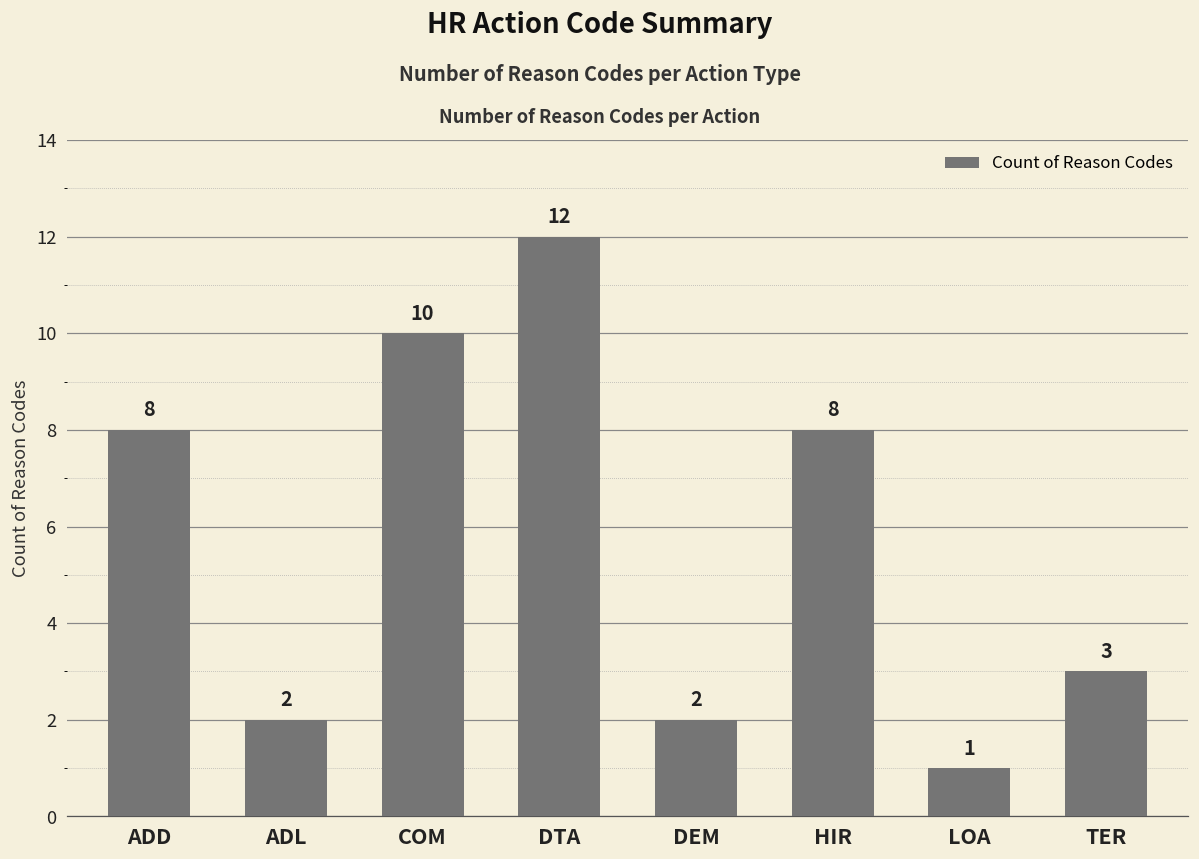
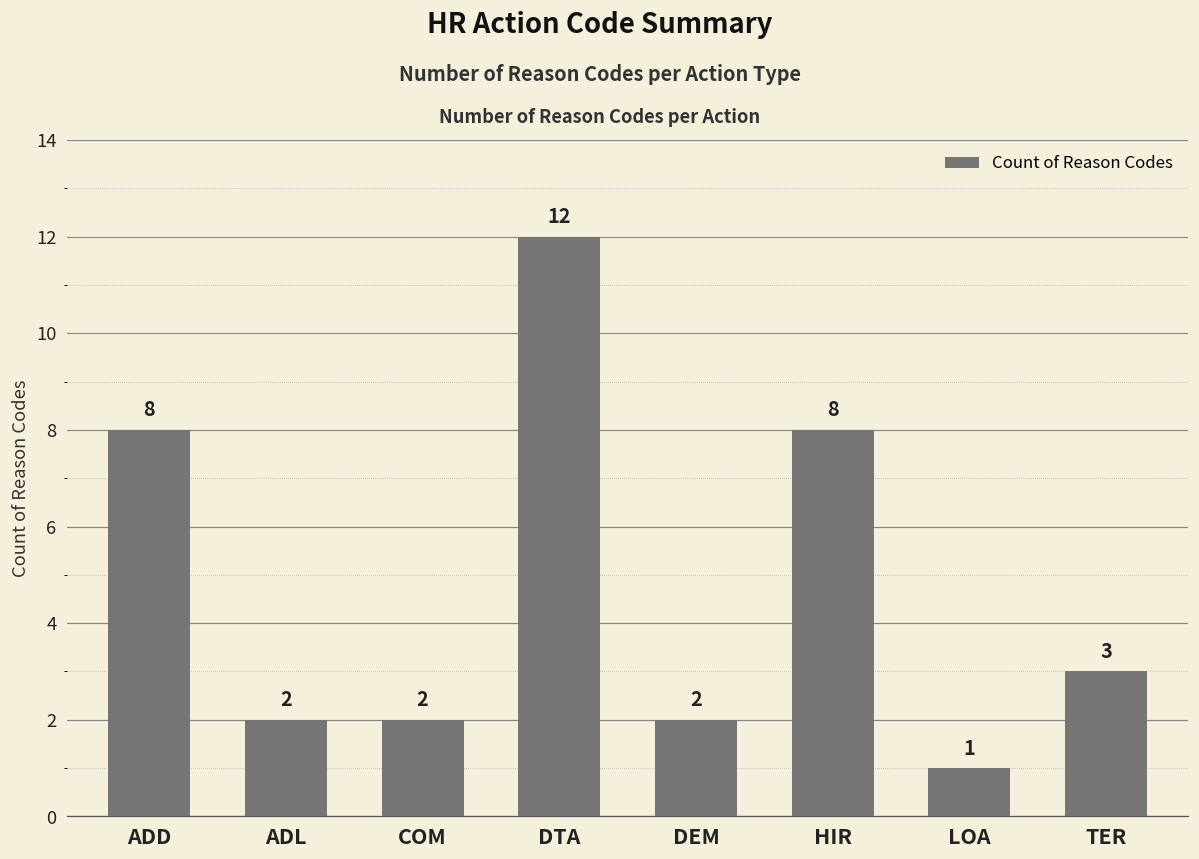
COM: 10 -> 2
